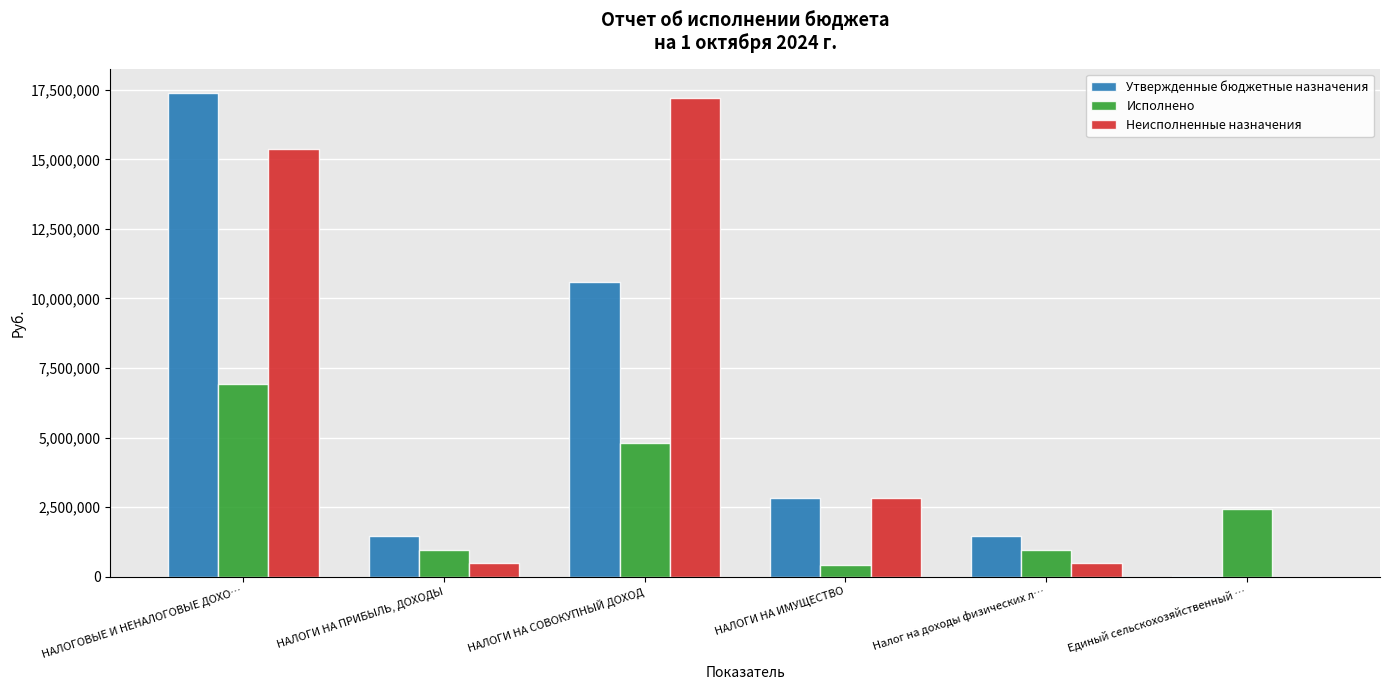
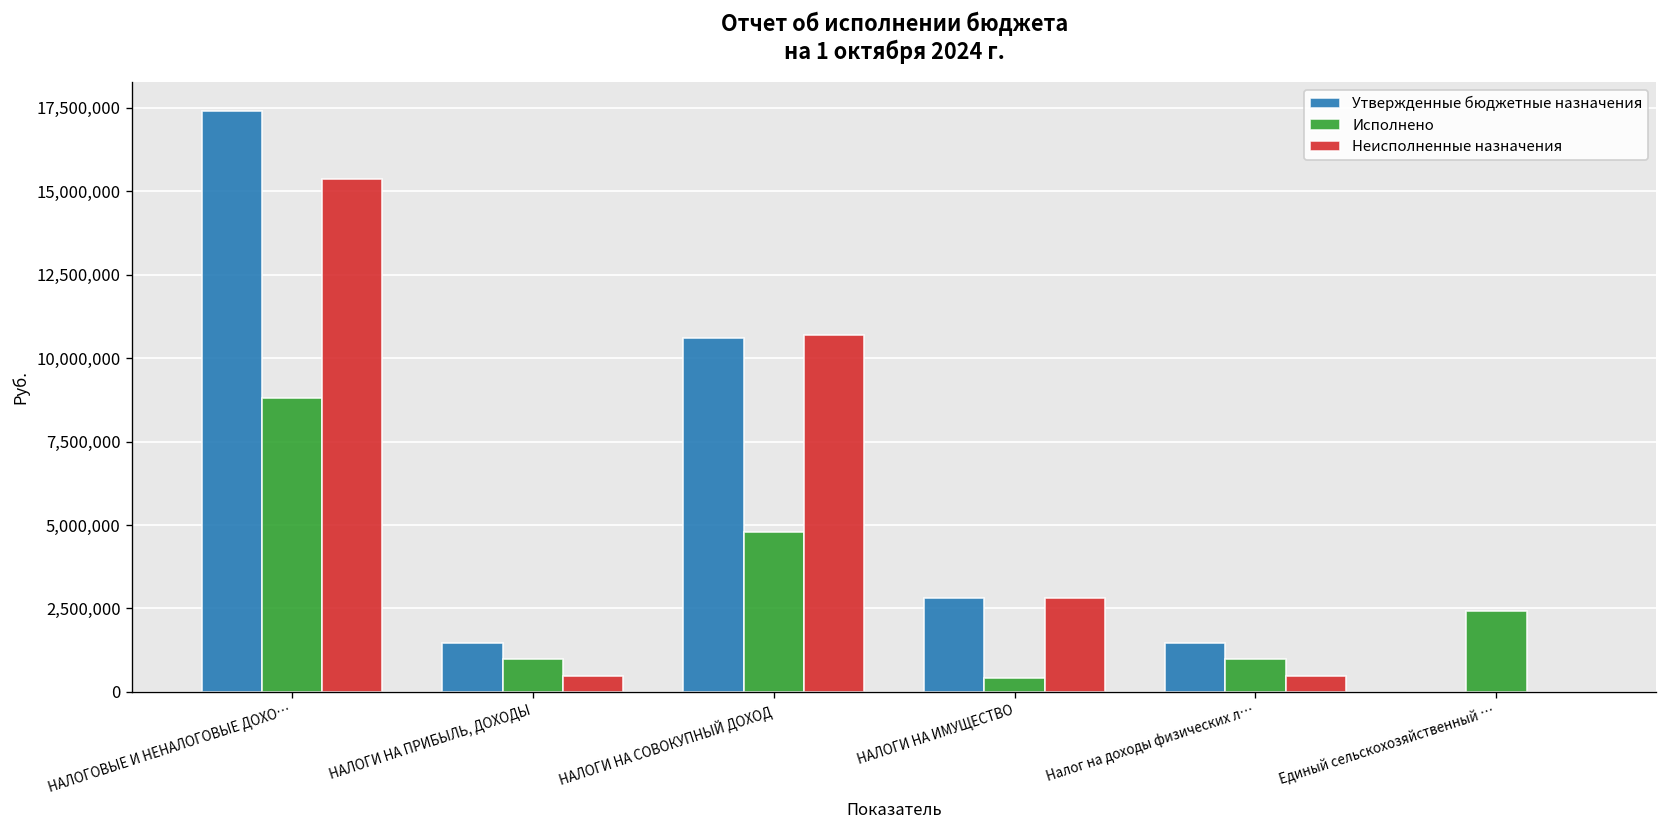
Исполнено, НАЛОГОВЫЕ И НЕНАЛОГОВЫЕ ДОХО…: 6,900,000 -> 8,800,000
Неисполненные назначения, НАЛОГИ НА СОВОКУПНЫЙ ДОХОД: 17,200,000 -> 10,700,000
